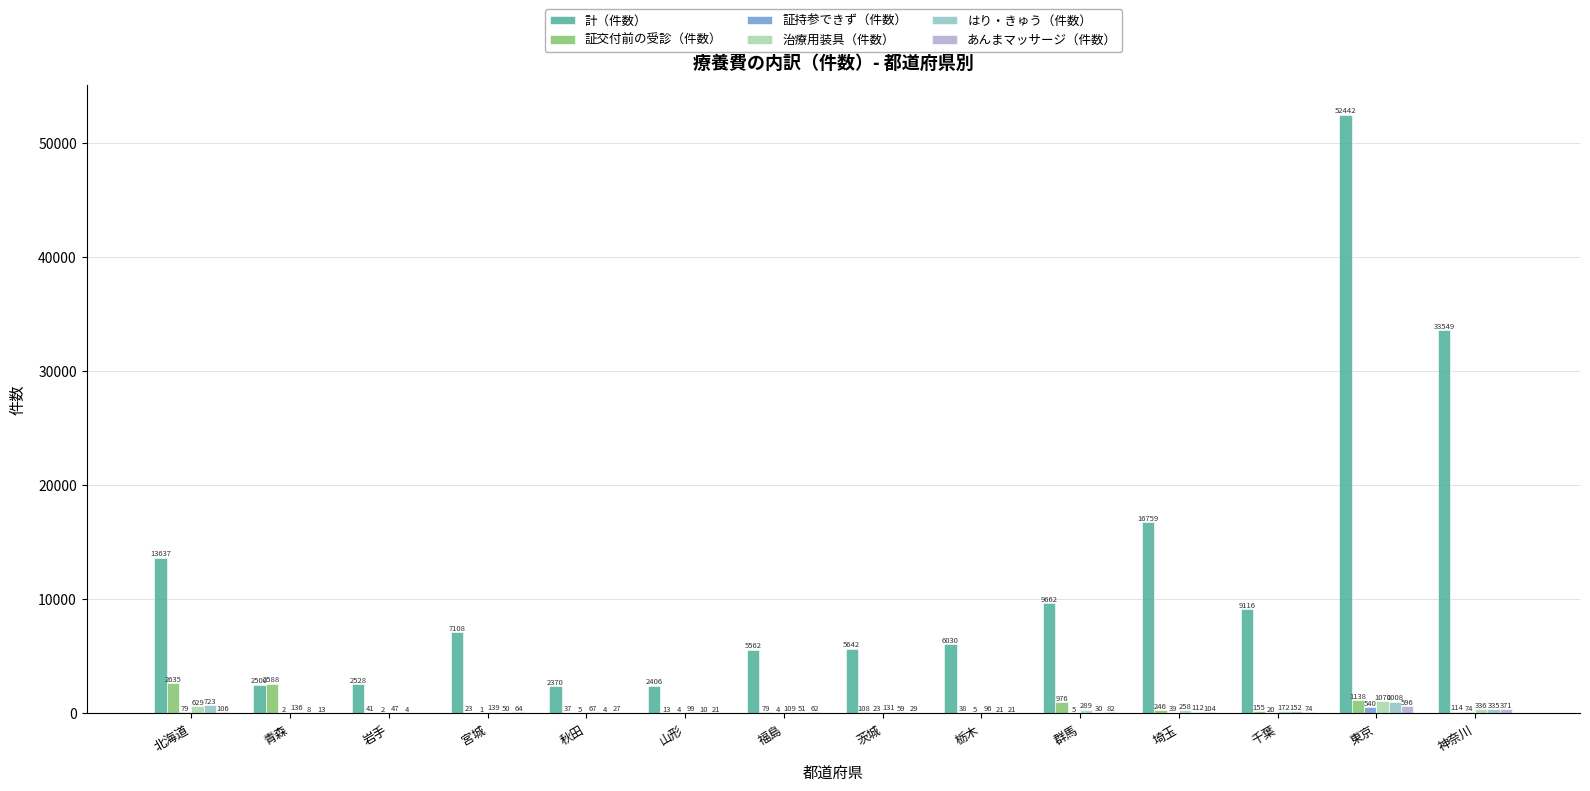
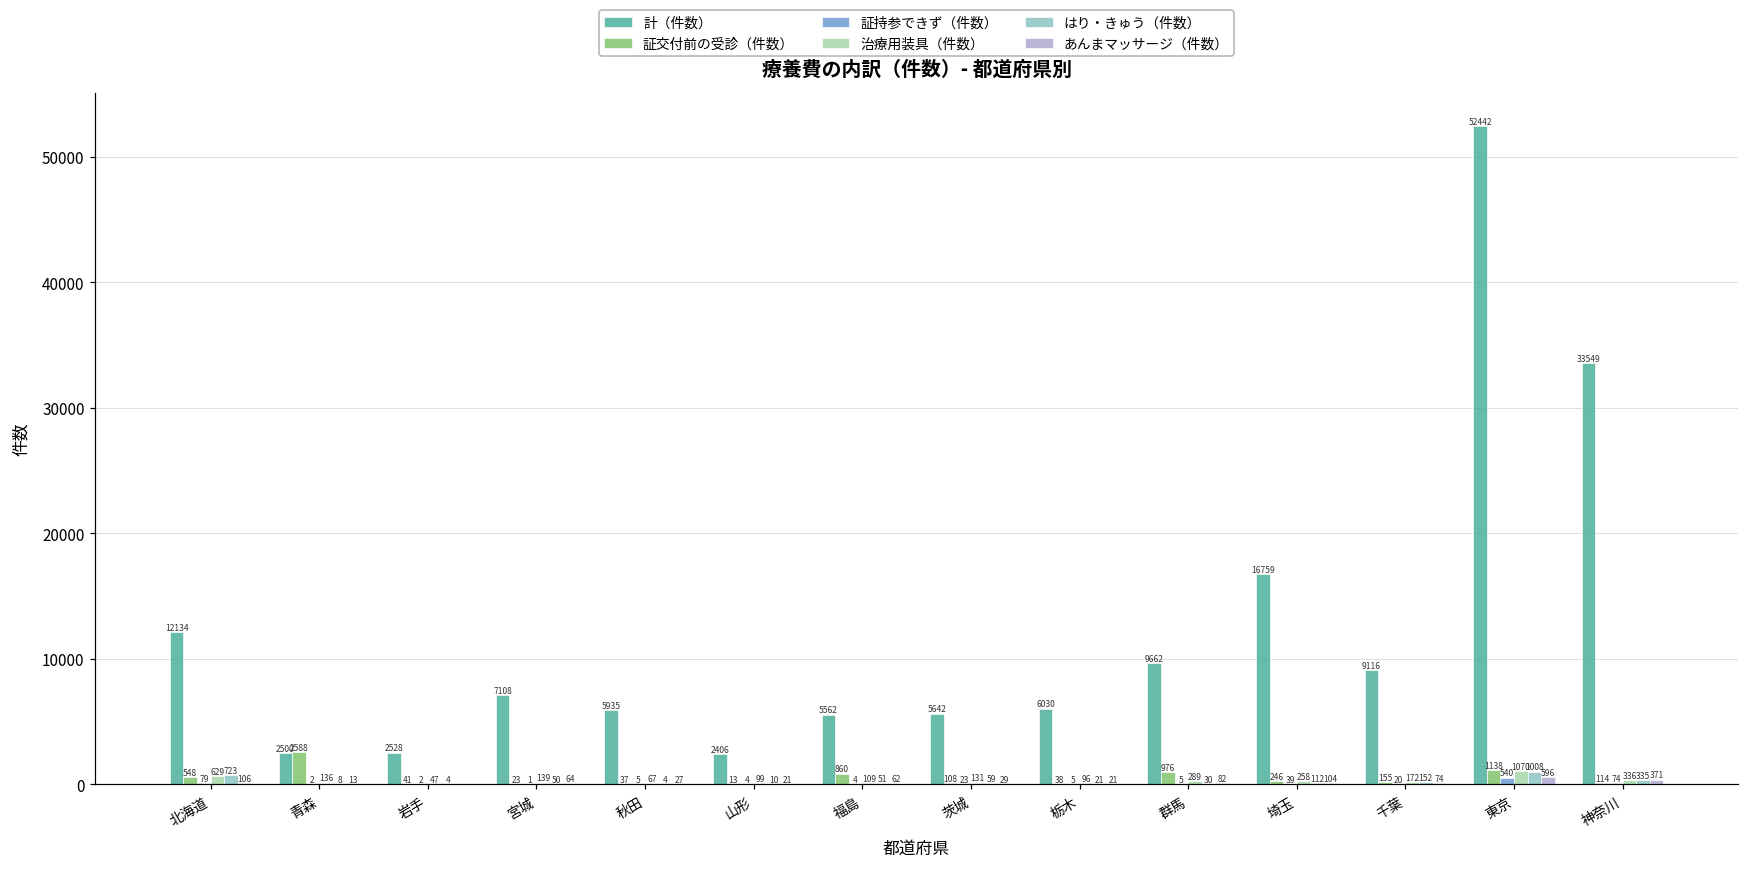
計（件数）, 北海道: 13637 -> 12134
証交付前の受診（件数）, 北海道: 2635 -> 548
計（件数）, 秋田: 2370 -> 5935
証交付前の受診（件数）, 福島: 79 -> 860
